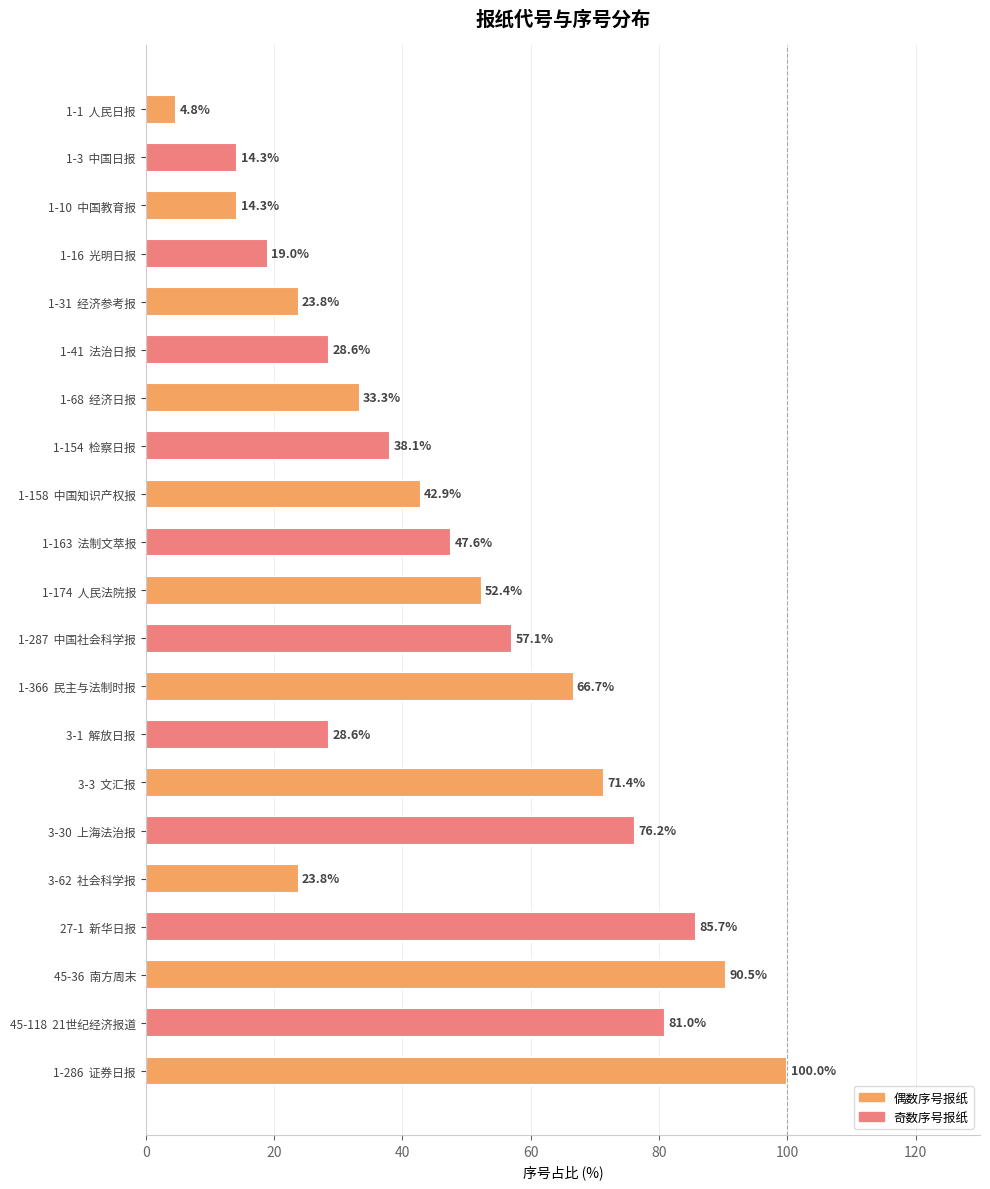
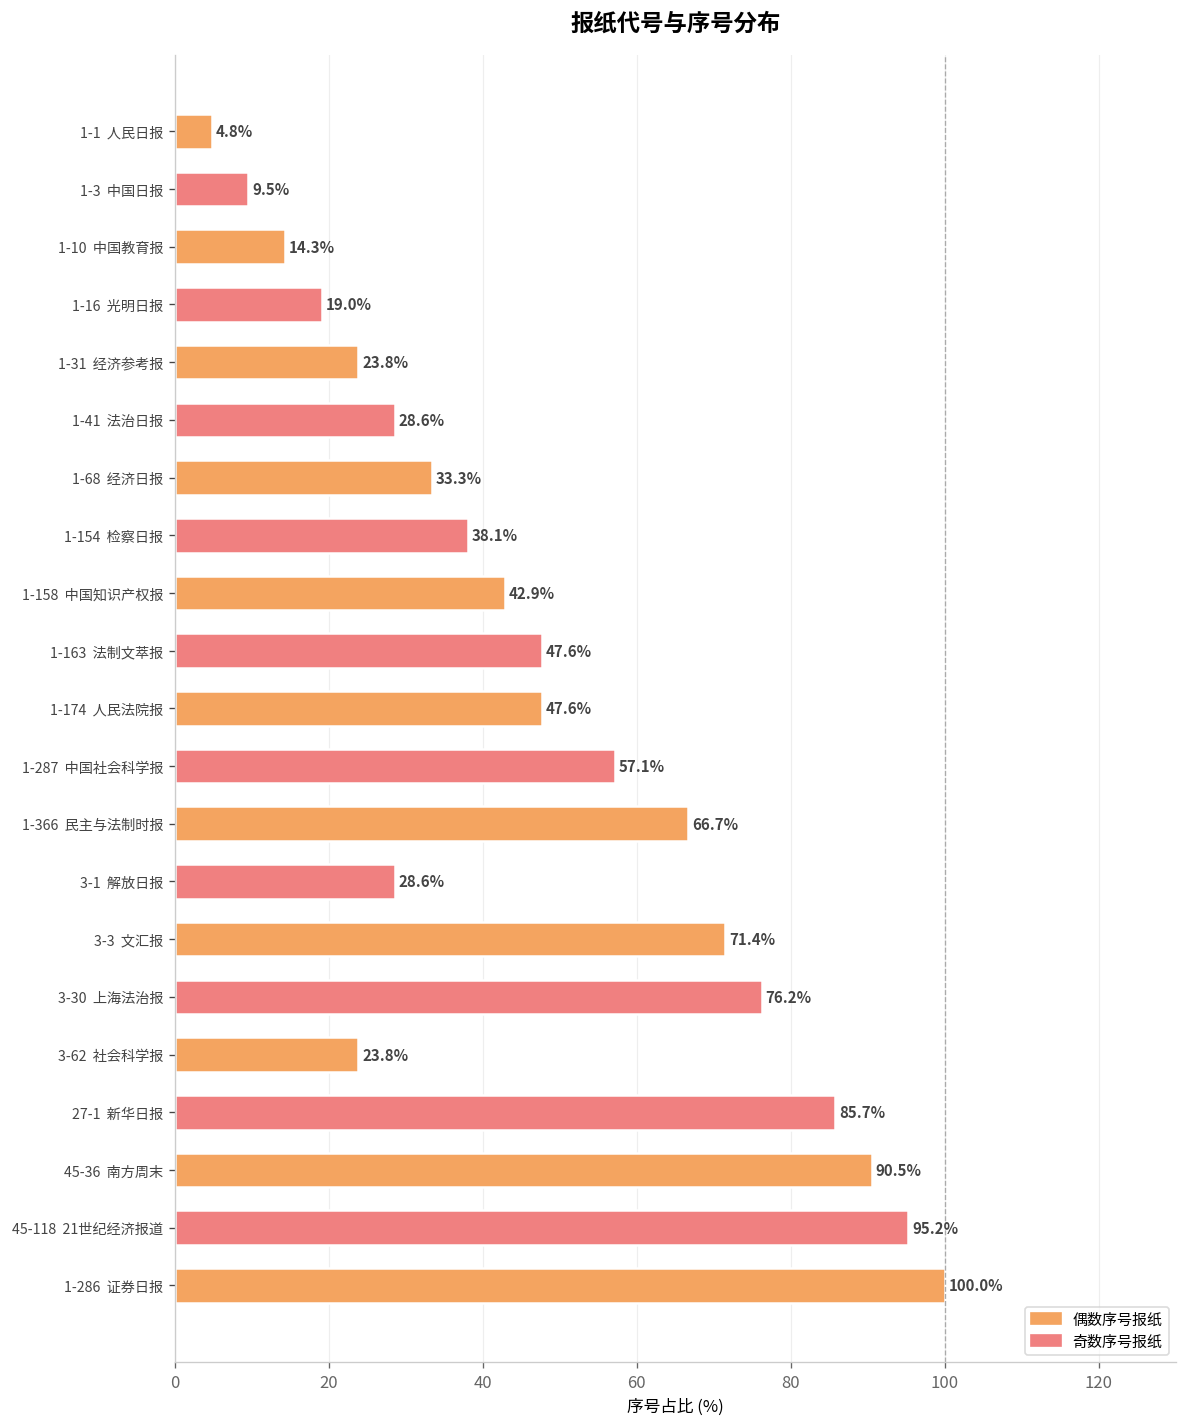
1-3 中国日报: 14.3% -> 9.5%
1-174 人民法院报: 52.4% -> 47.6%
45-118 21世纪经济报道: 81.0% -> 95.2%
